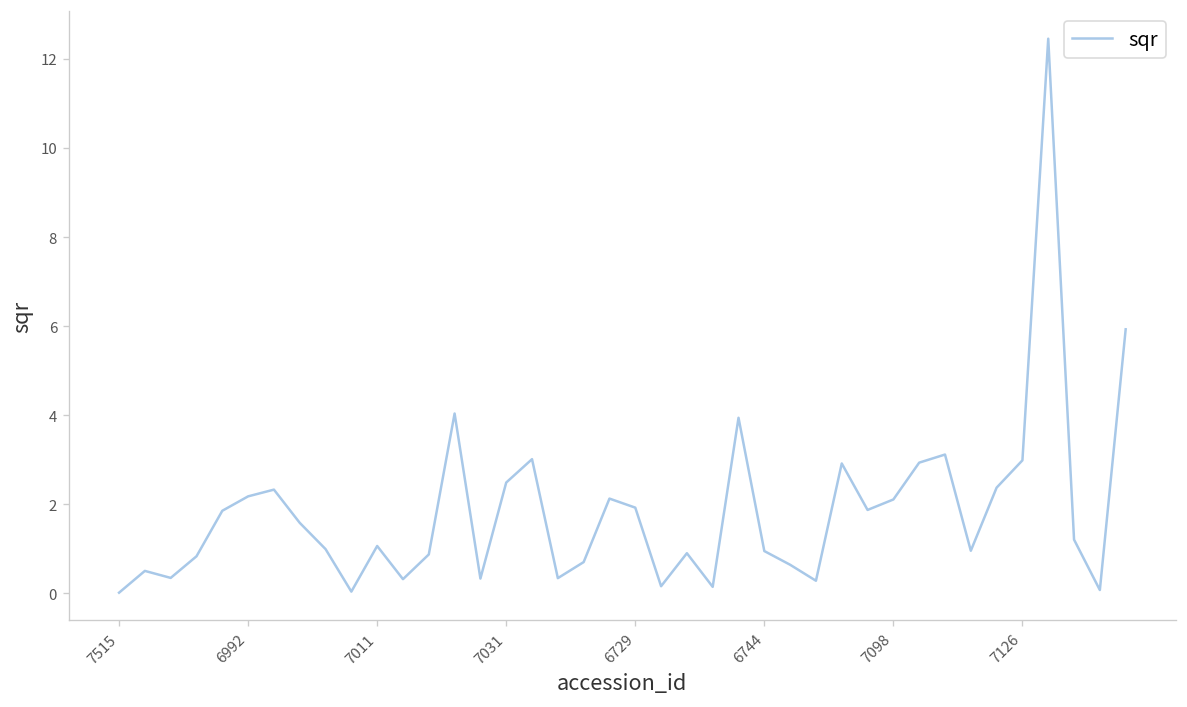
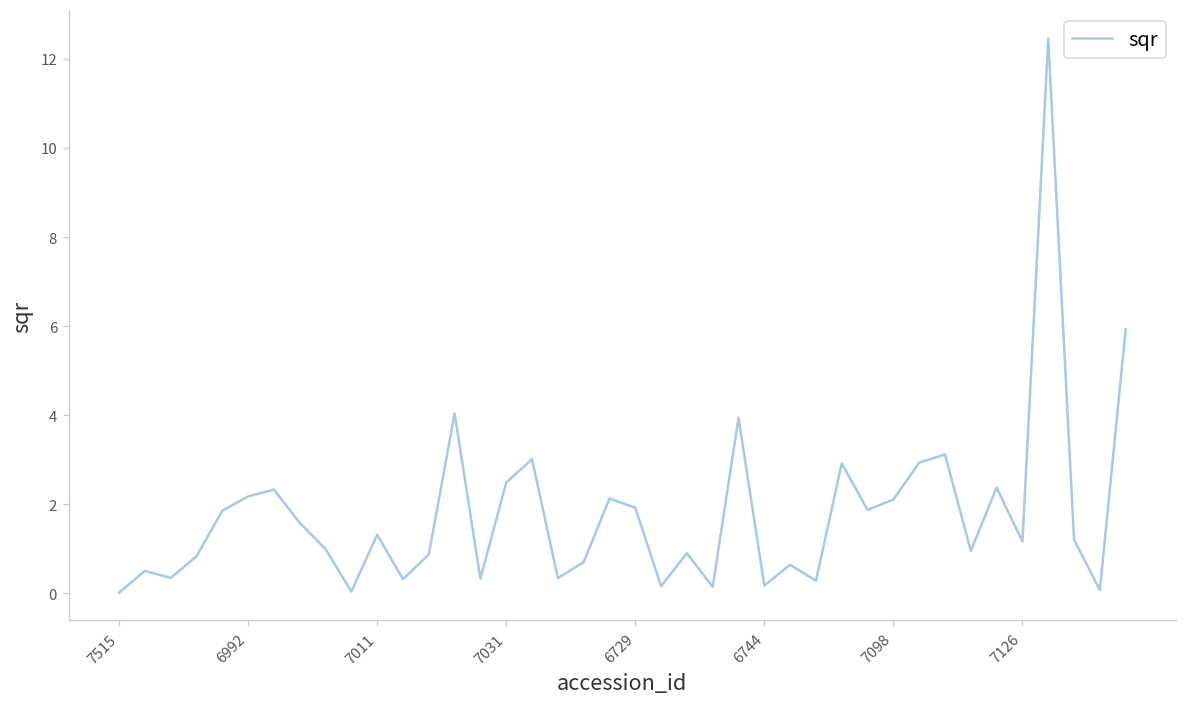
7011: 1.1 -> 1.3
6744: 1.0 -> 0.2
7126: 3.0 -> 1.2
